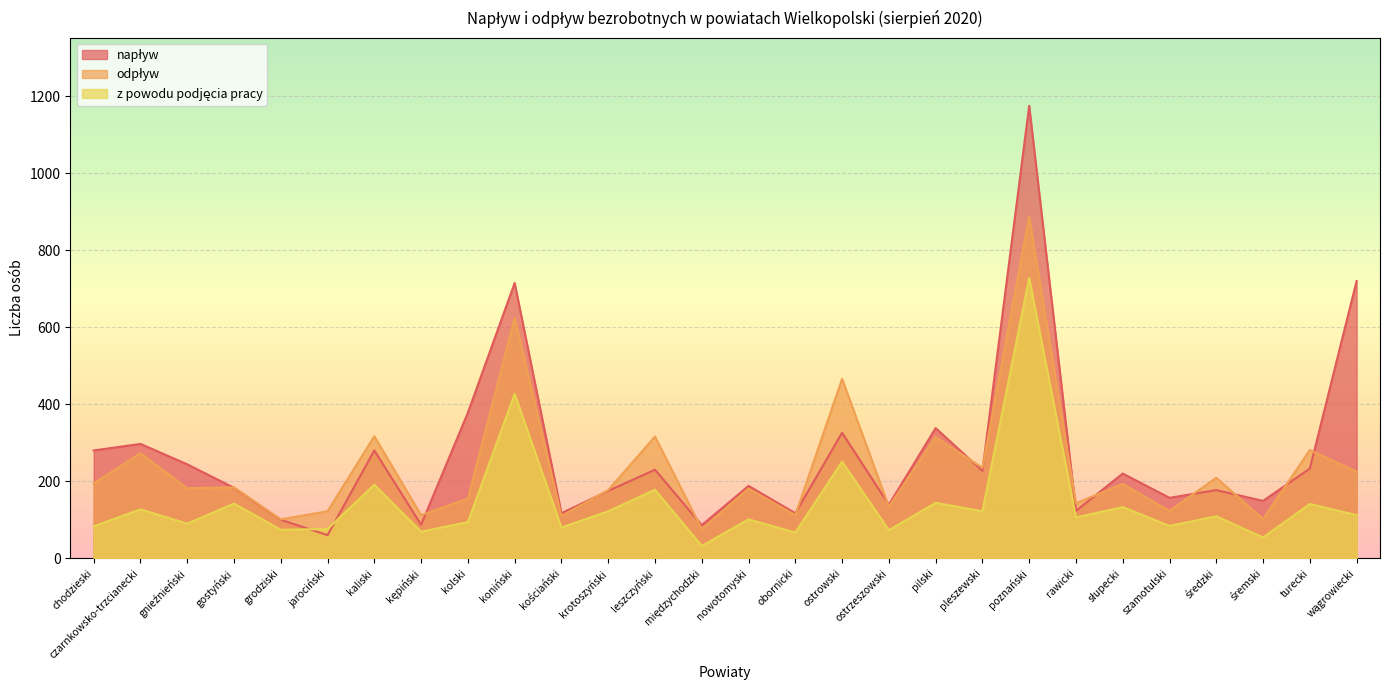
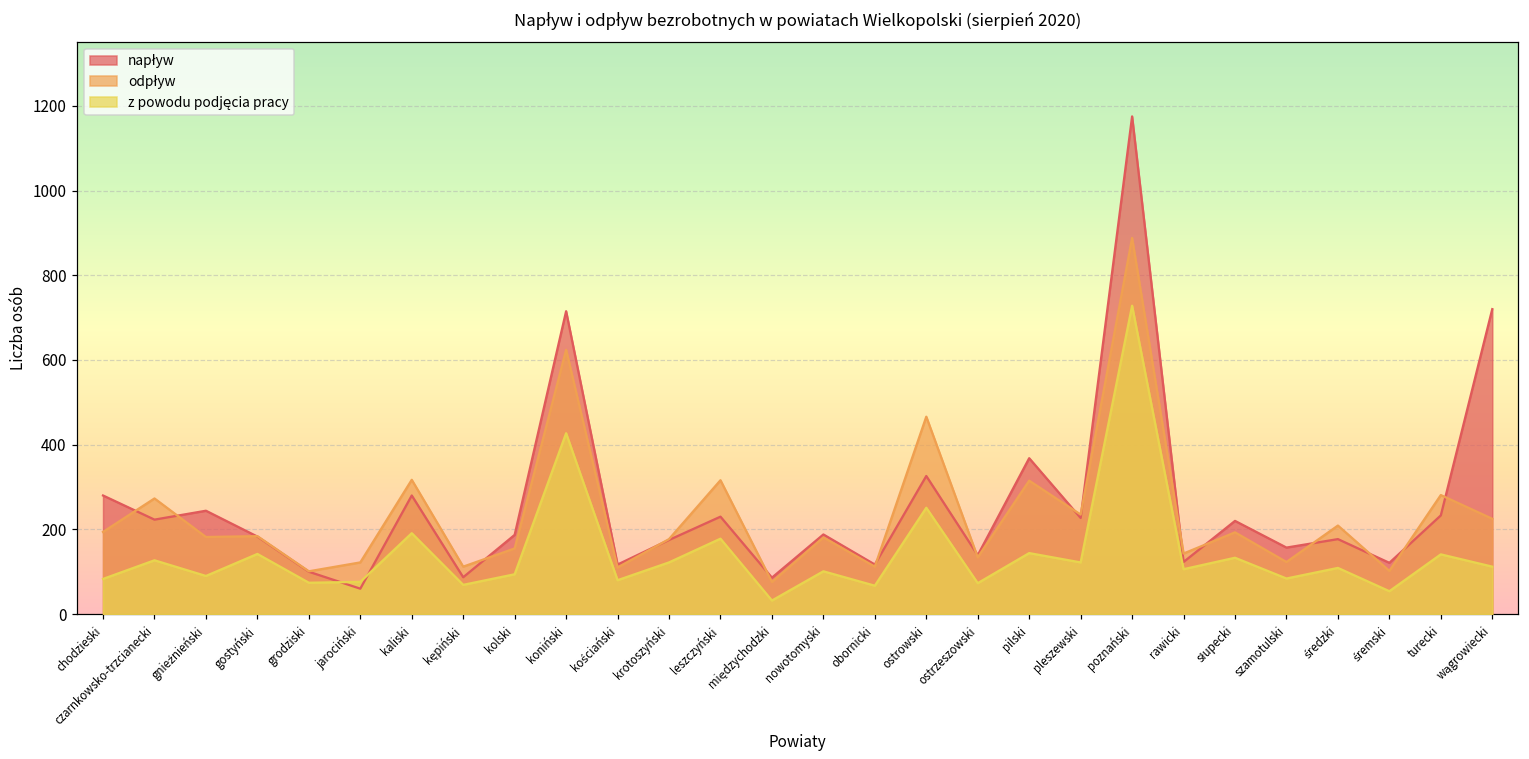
napływ, czarnkowsko-trzcianecki: 300 -> 220
napływ, kolski: 380 -> 190
napływ, pilski: 340 -> 370
napływ, śremski: 150 -> 120
